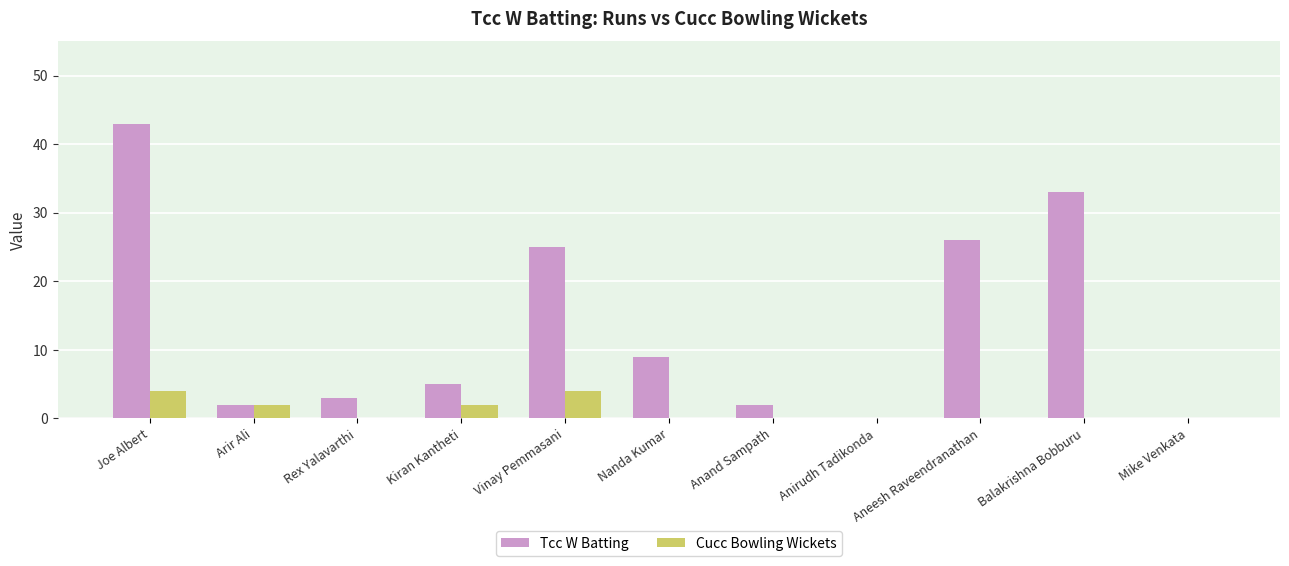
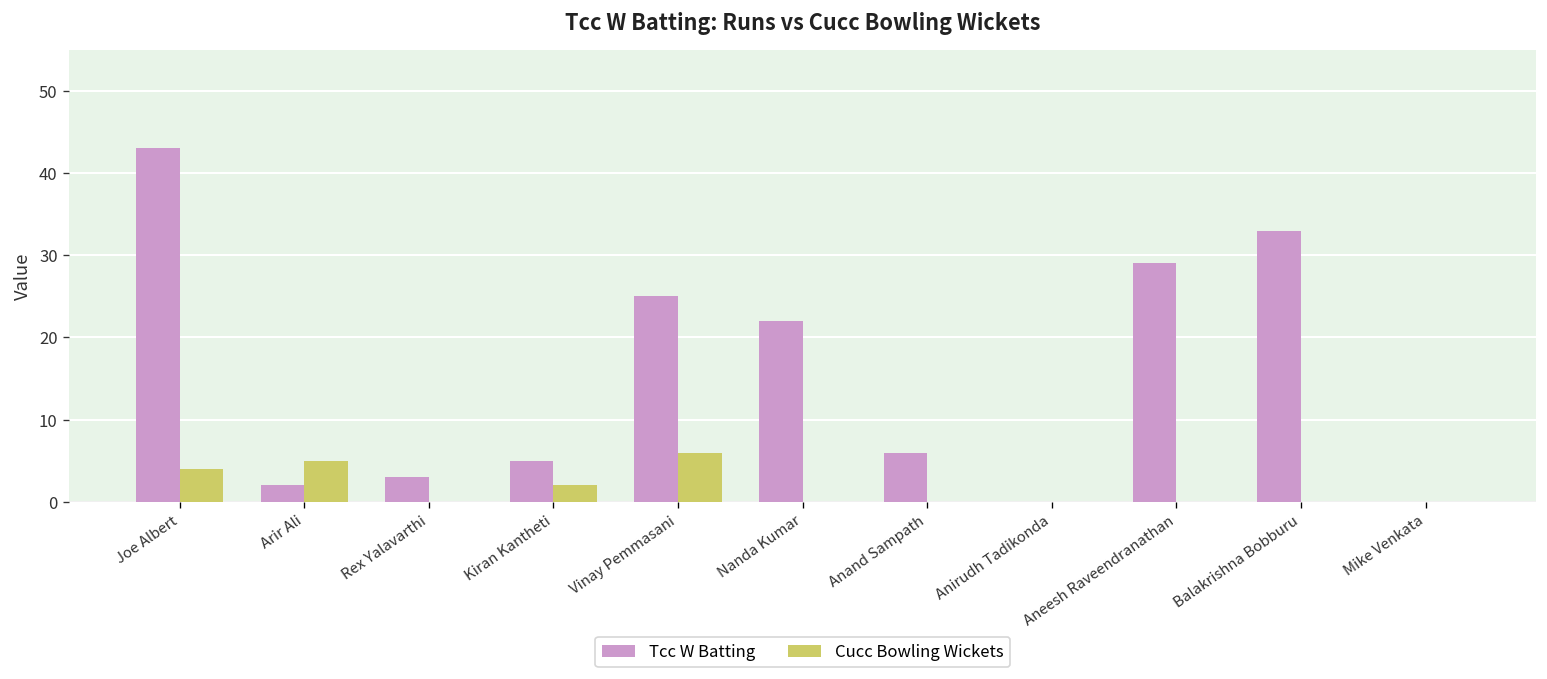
Cucc Bowling Wickets, Arir Ali: 2 -> 5
Cucc Bowling Wickets, Vinay Pemmasani: 4 -> 6
Tcc W Batting, Nanda Kumar: 9 -> 22
Tcc W Batting, Anand Sampath: 2 -> 6
Tcc W Batting, Aneesh Raveendranathan: 26 -> 29
